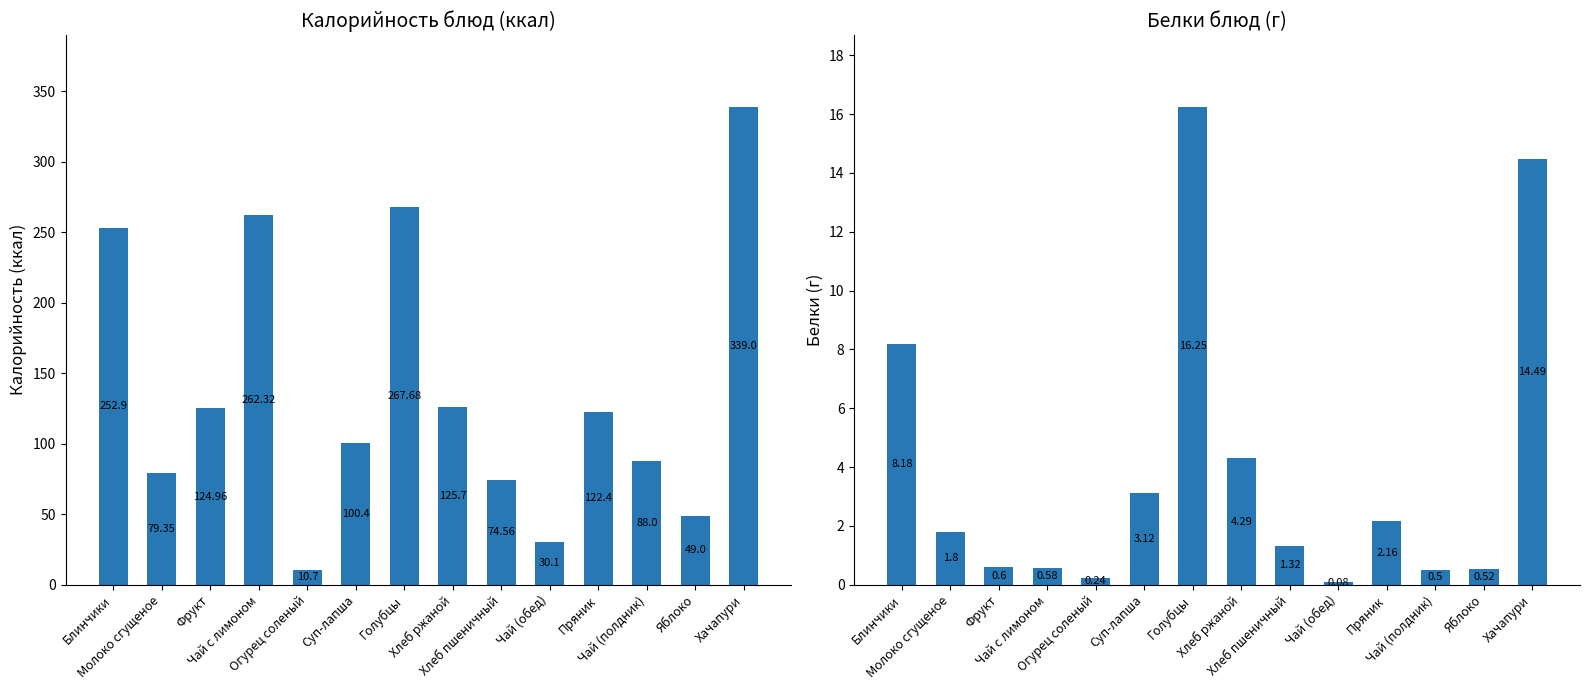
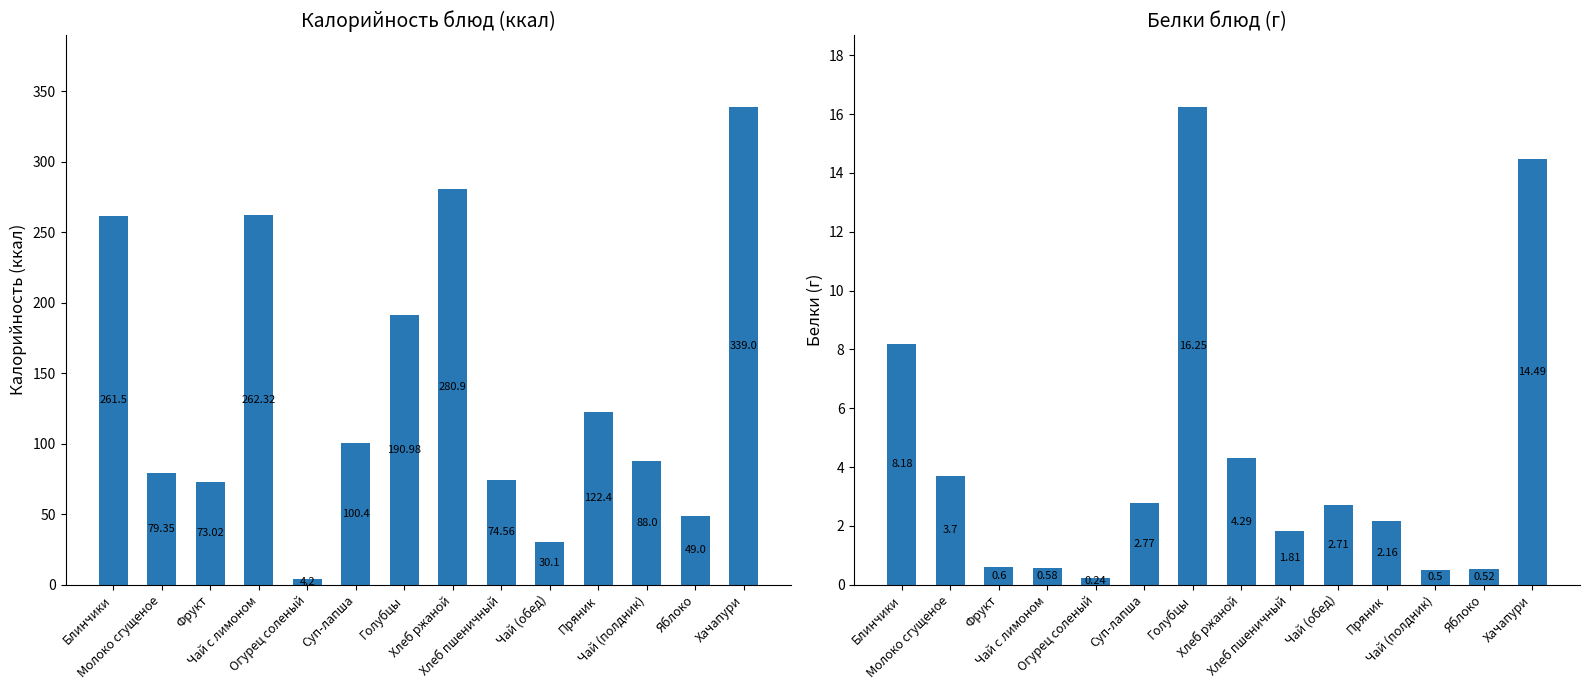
Калорийность блюд (ккал), Блинчики: 252.9 -> 261.5
Калорийность блюд (ккал), Фрукт: 124.96 -> 73.02
Калорийность блюд (ккал), Огурец соленый: 10.7 -> 4.2
Калорийность блюд (ккал), Голубцы: 267.68 -> 190.98
Калорийность блюд (ккал), Хлеб ржаной: 125.7 -> 280.9
Белки блюд (г), Молоко сгущеное: 1.8 -> 3.7
Белки блюд (г), Суп-лапша: 3.12 -> 2.77
Белки блюд (г), Хлеб пшеничный: 1.32 -> 1.81
Белки блюд (г), Чай (обед): 0.08 -> 2.71
